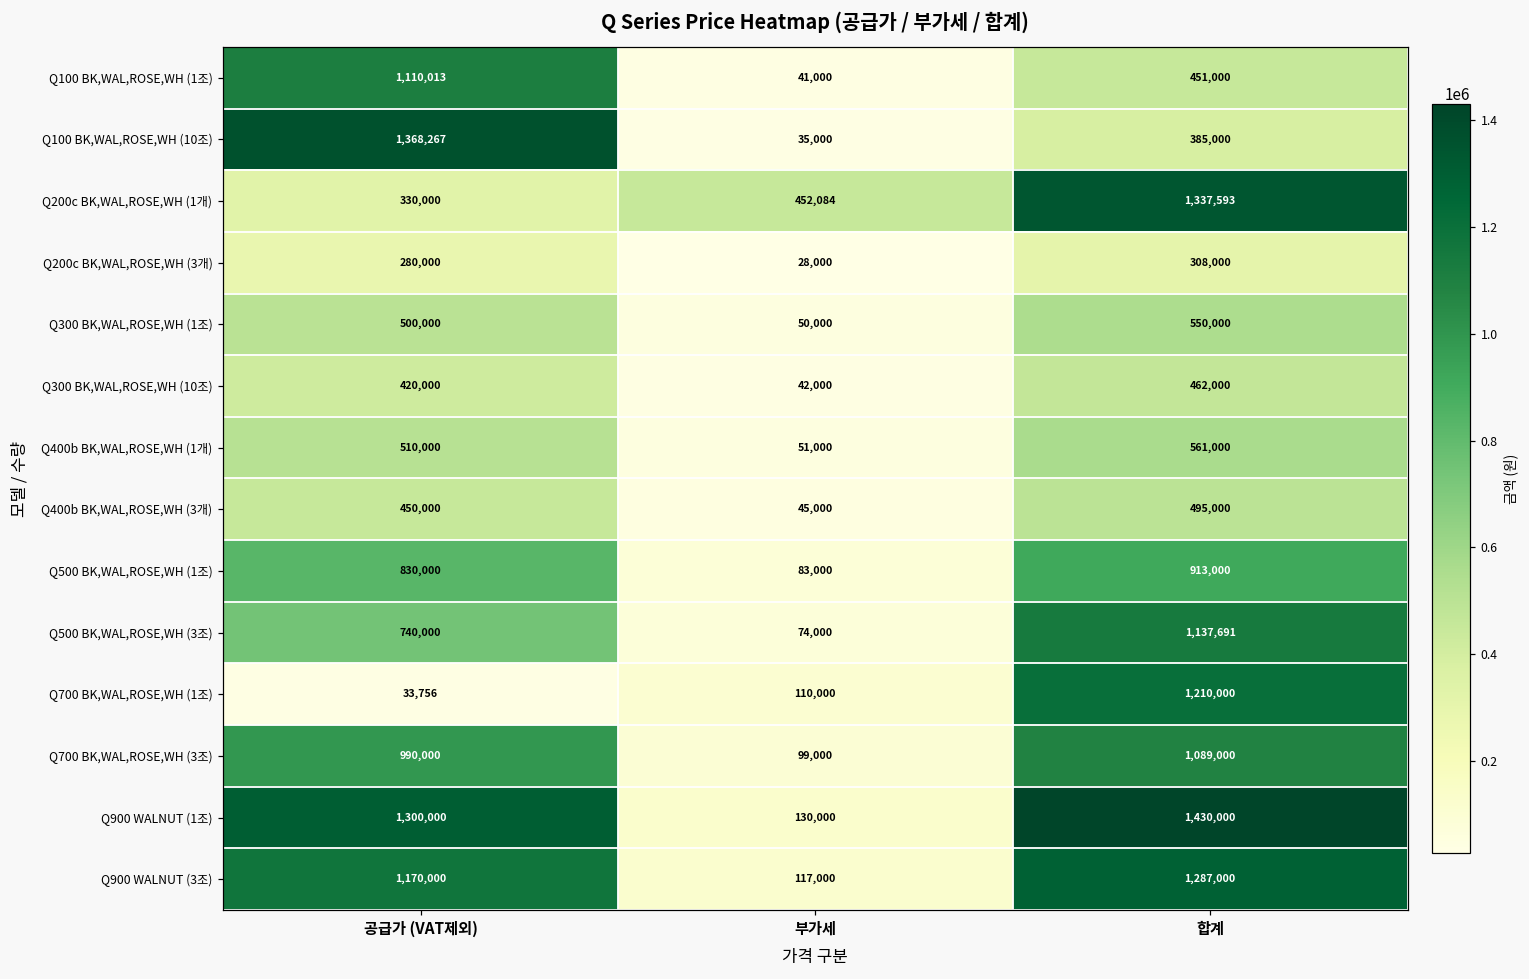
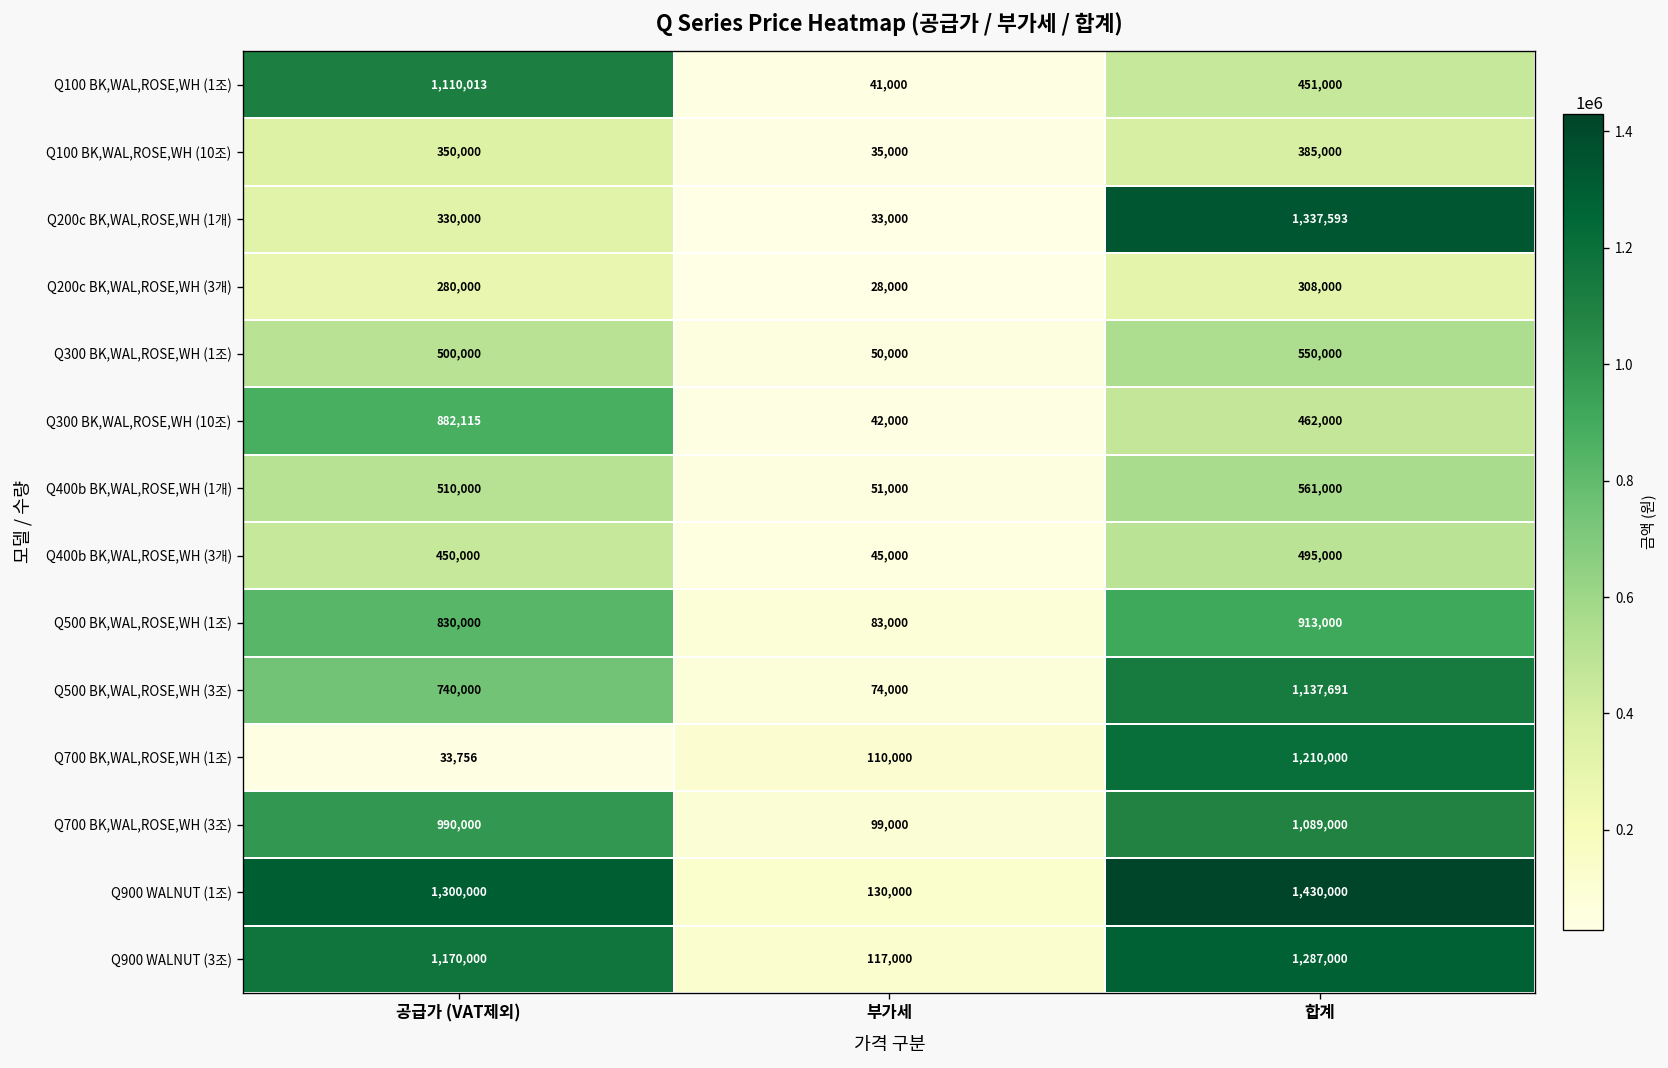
Q100 BK,WAL,ROSE,WH (10조), 공급가 (VAT제외): 1,368,267 -> 350,000
Q200c BK,WAL,ROSE,WH (1개), 부가세: 452,084 -> 33,000
Q300 BK,WAL,ROSE,WH (10조), 공급가 (VAT제외): 420,000 -> 882,115
